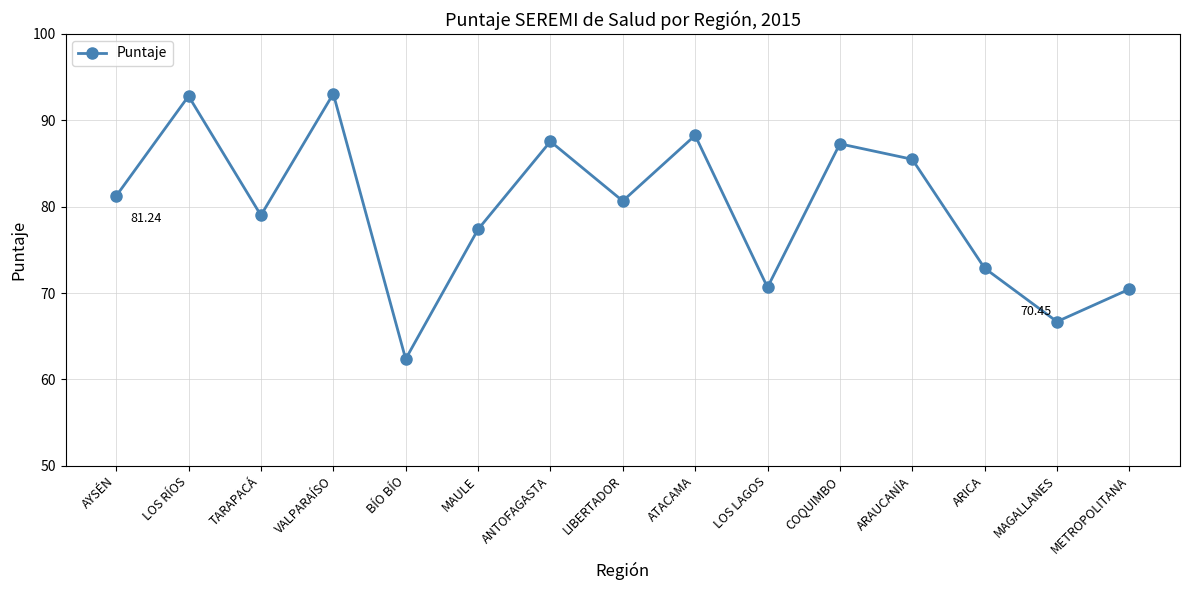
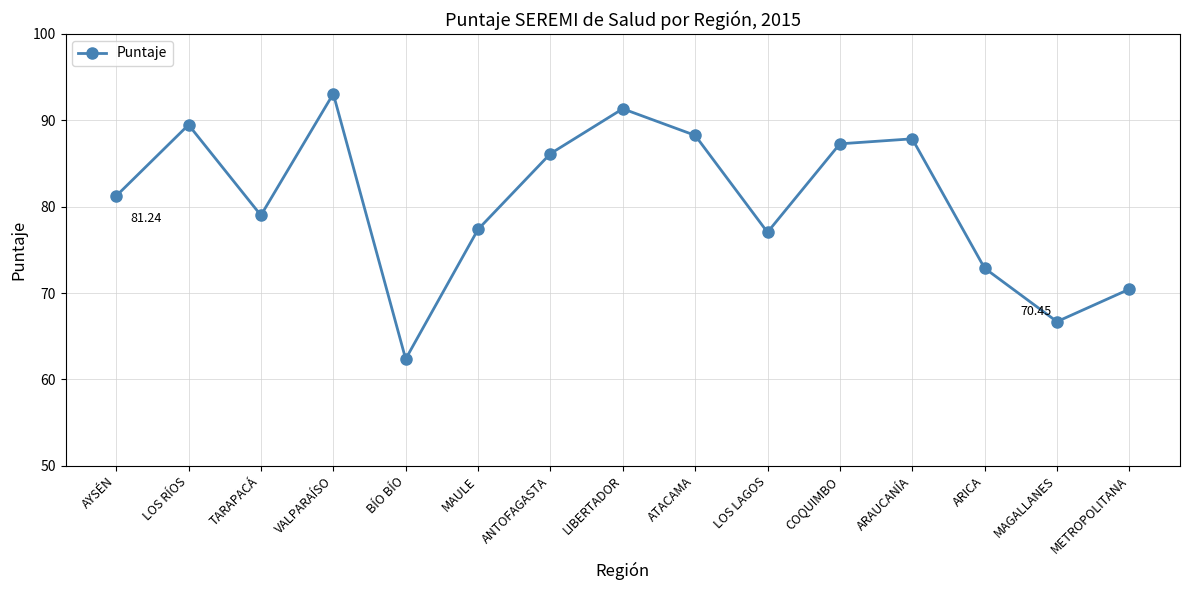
LOS RÍOS: 93 -> 89
ANTOFAGASTA: 88 -> 86
LIBERTADOR: 81 -> 91
LOS LAGOS: 71 -> 77
ARAUCANÍA: 85 -> 88
